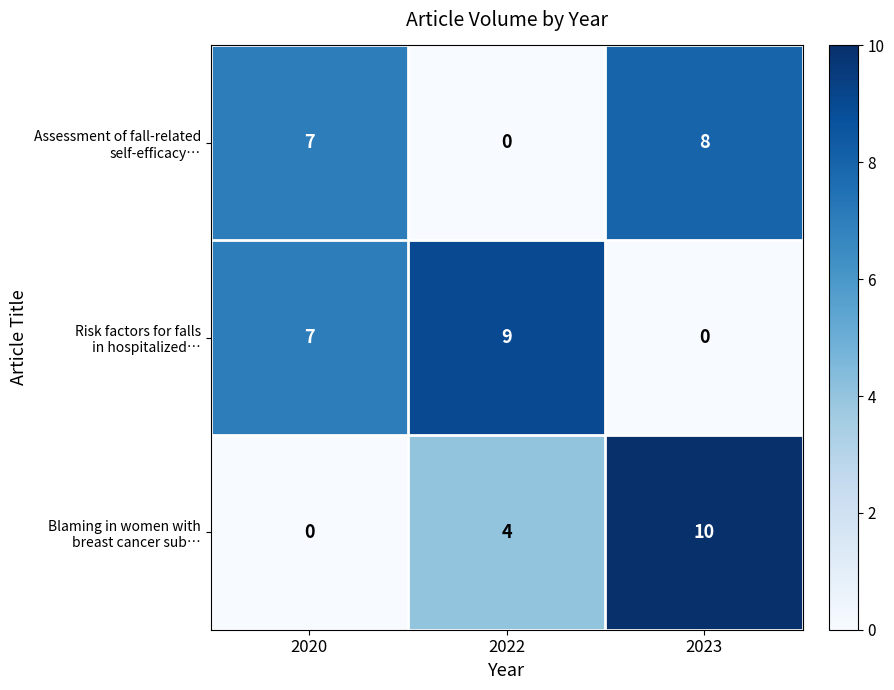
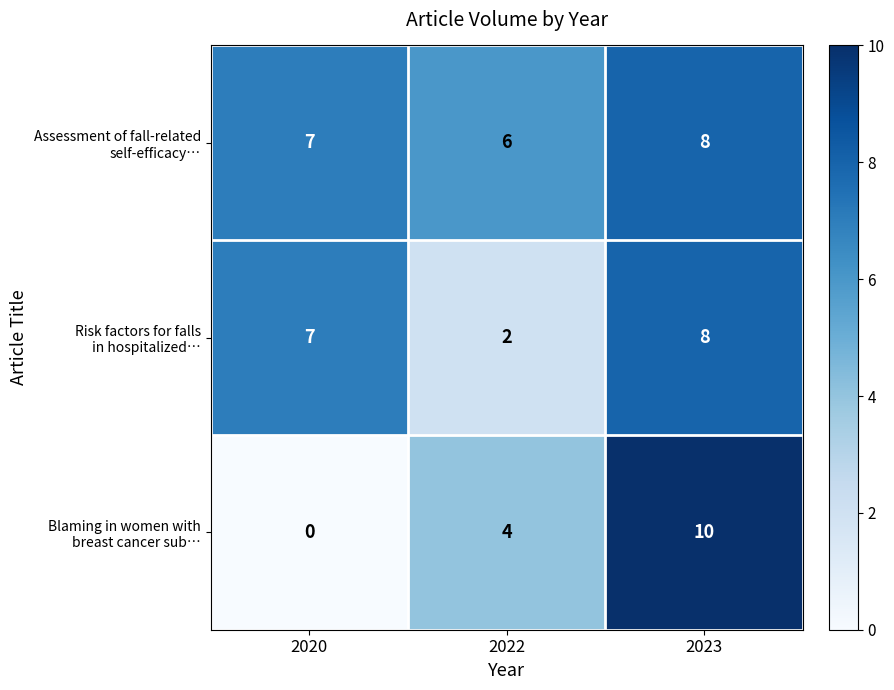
Assessment of fall-related self-efficacy…, 2022: 0 -> 6
Risk factors for falls in hospitalized…, 2022: 9 -> 2
Risk factors for falls in hospitalized…, 2023: 0 -> 8
